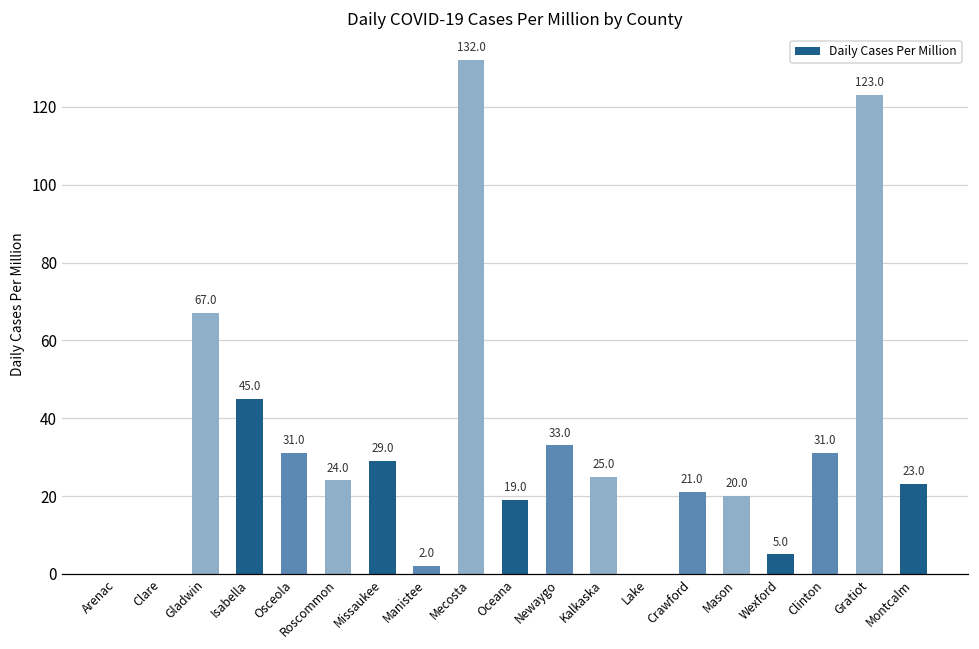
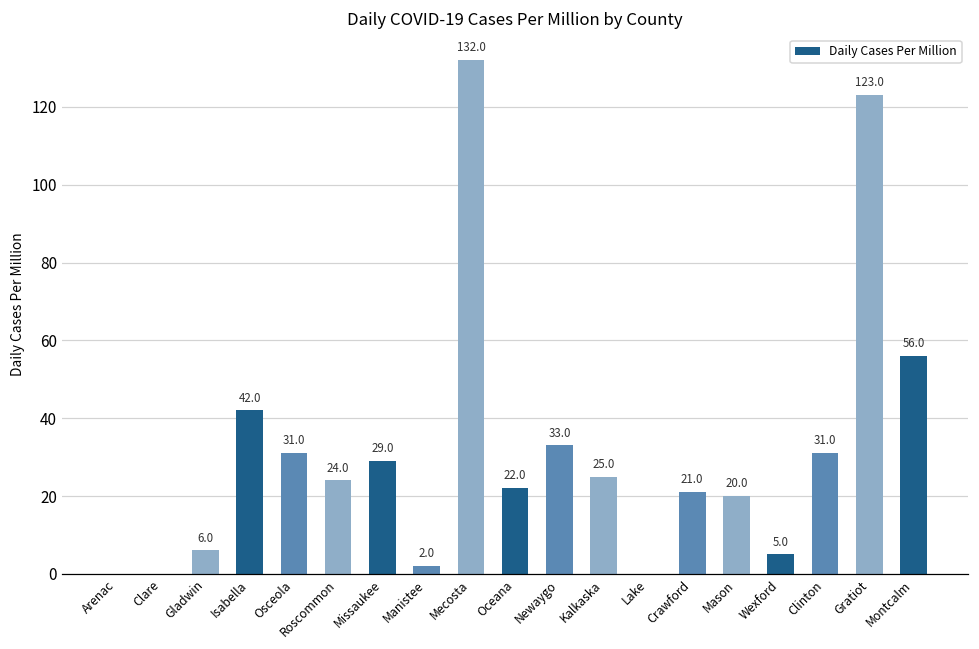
Gladwin: 67.0 -> 6.0
Isabella: 45.0 -> 42.0
Oceana: 19.0 -> 22.0
Montcalm: 23.0 -> 56.0
